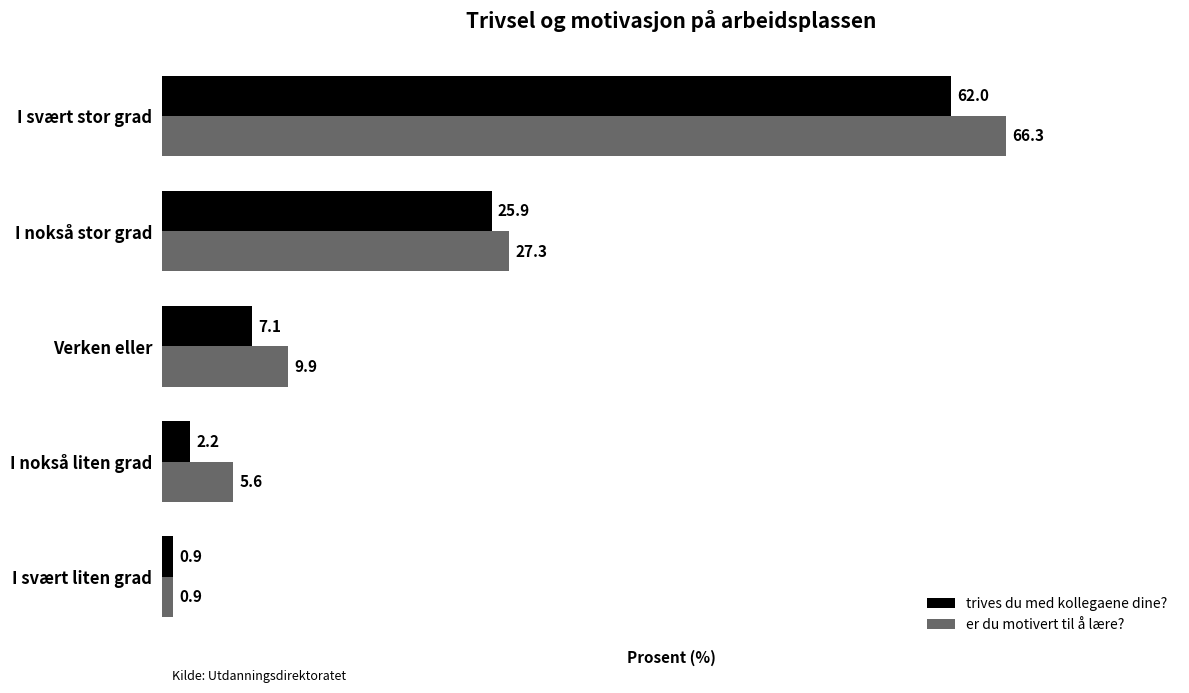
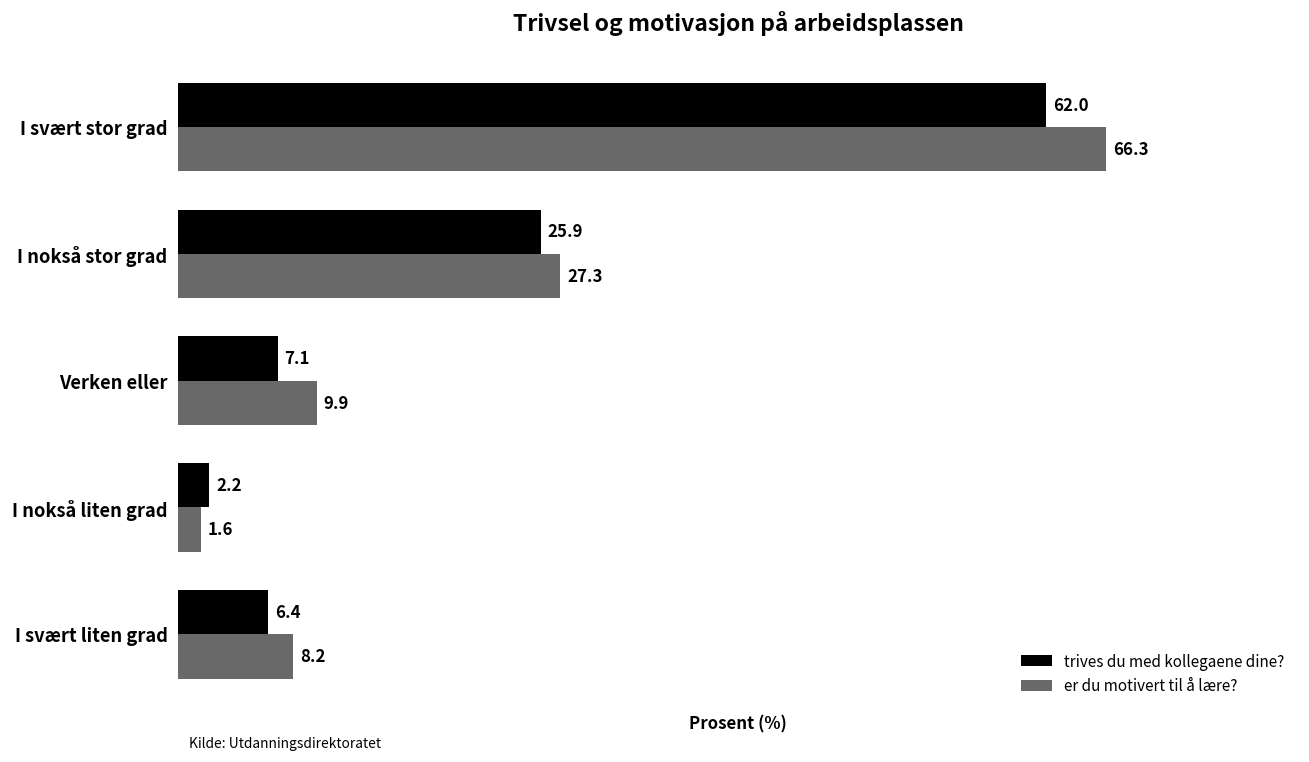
er du motivert til å lære?, I nokså liten grad: 5.6 -> 1.6
trives du med kollegaene dine?, I svært liten grad: 0.9 -> 6.4
er du motivert til å lære?, I svært liten grad: 0.9 -> 8.2
